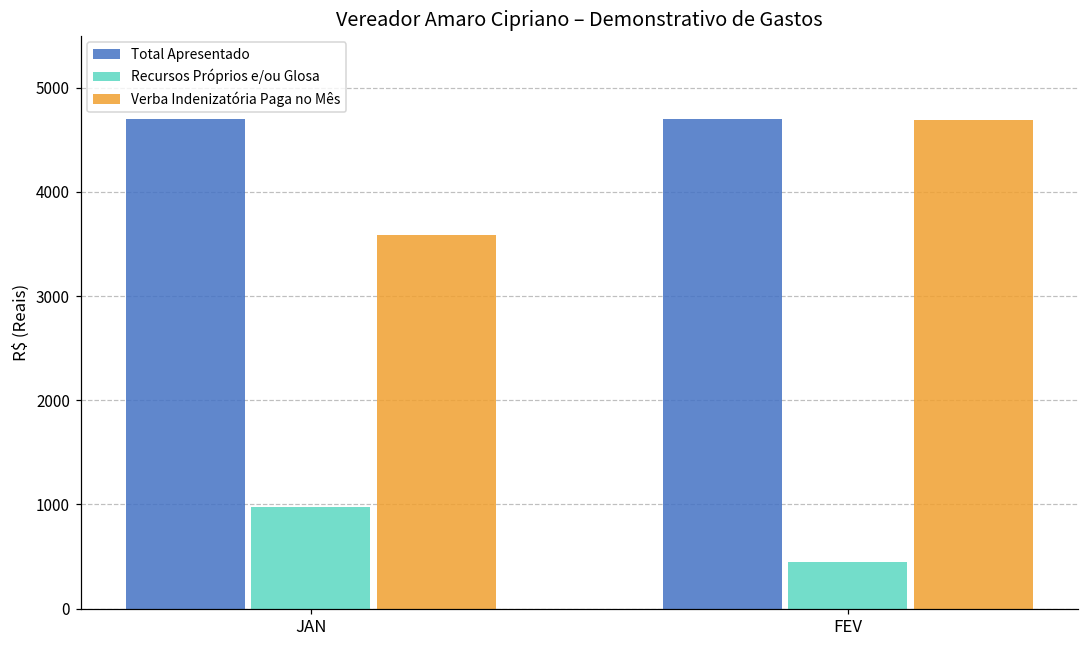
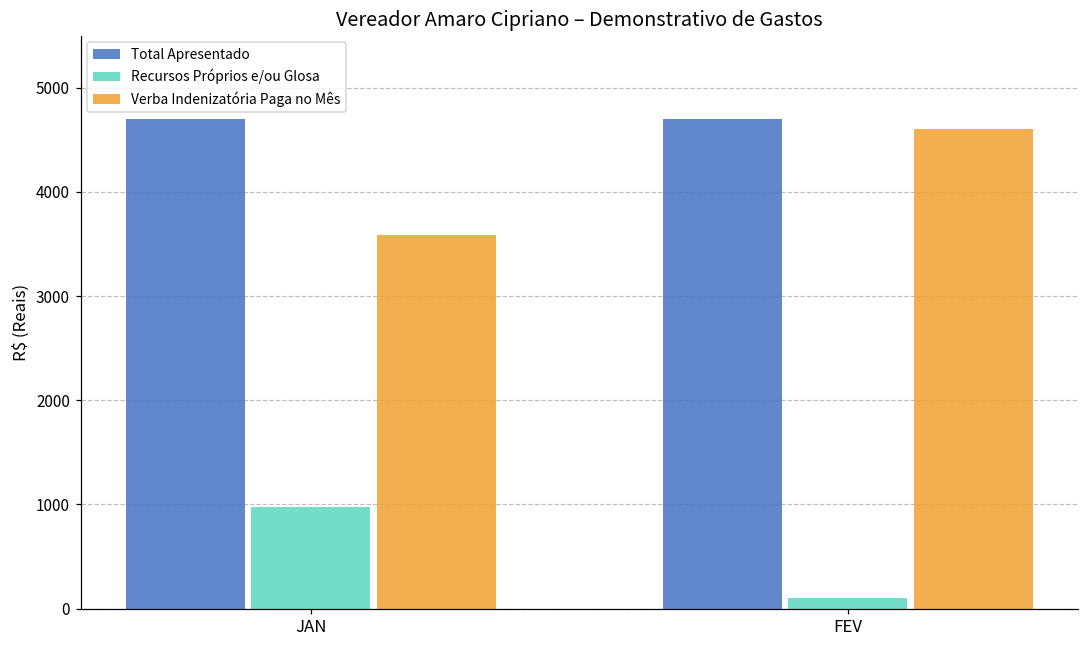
Recursos Próprios e/ou Glosa, FEV: 400 -> 100
Verba Indenizatória Paga no Mês, FEV: 4700 -> 4600
